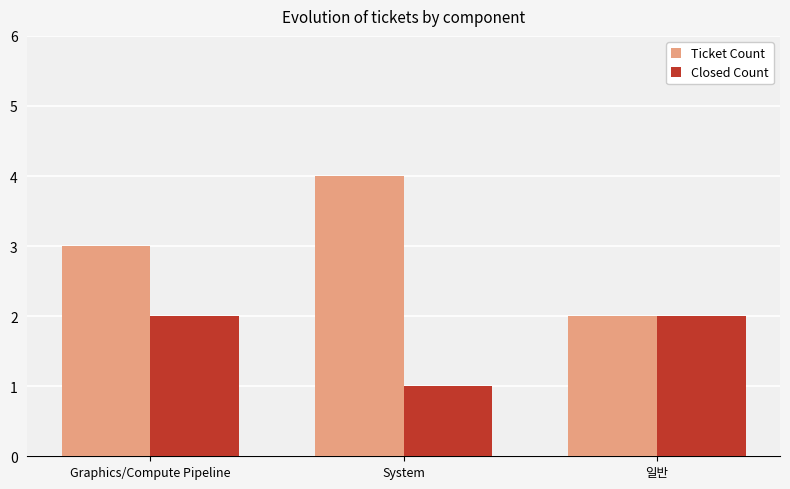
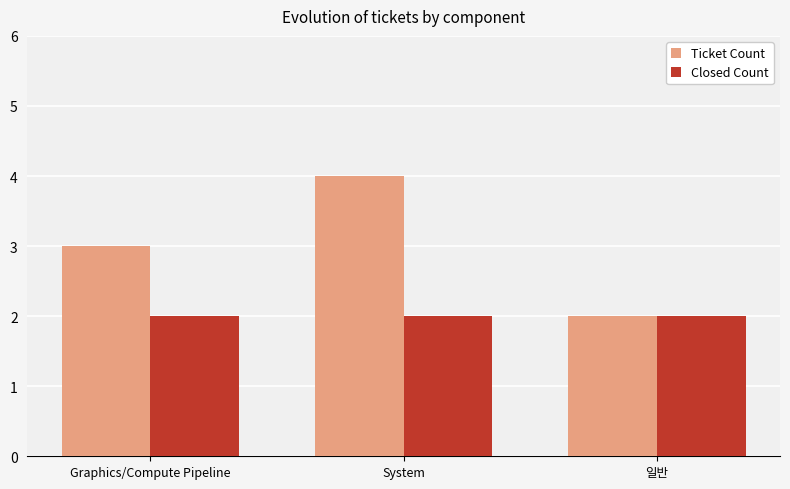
Closed Count, System: 1 -> 2
